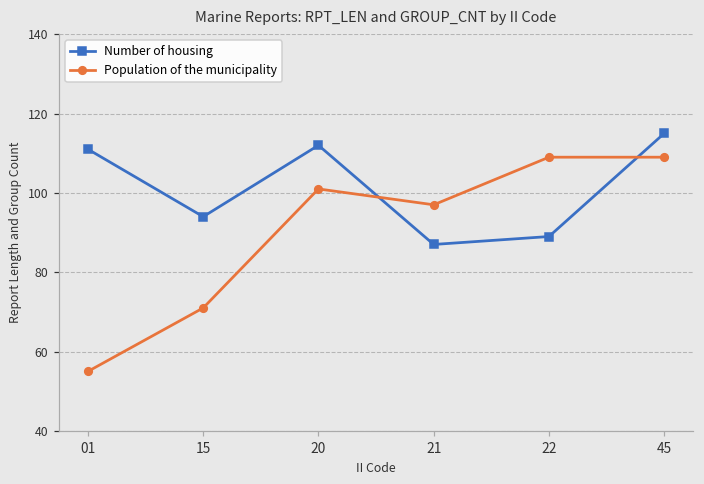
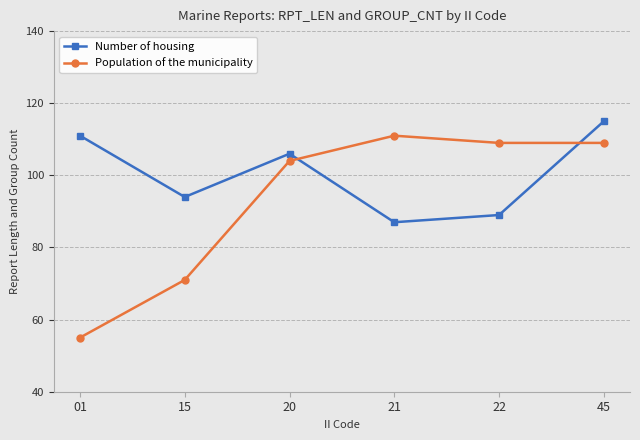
Number of housing, 20: 112 -> 106
Population of the municipality, 20: 101 -> 104
Population of the municipality, 21: 97 -> 111
